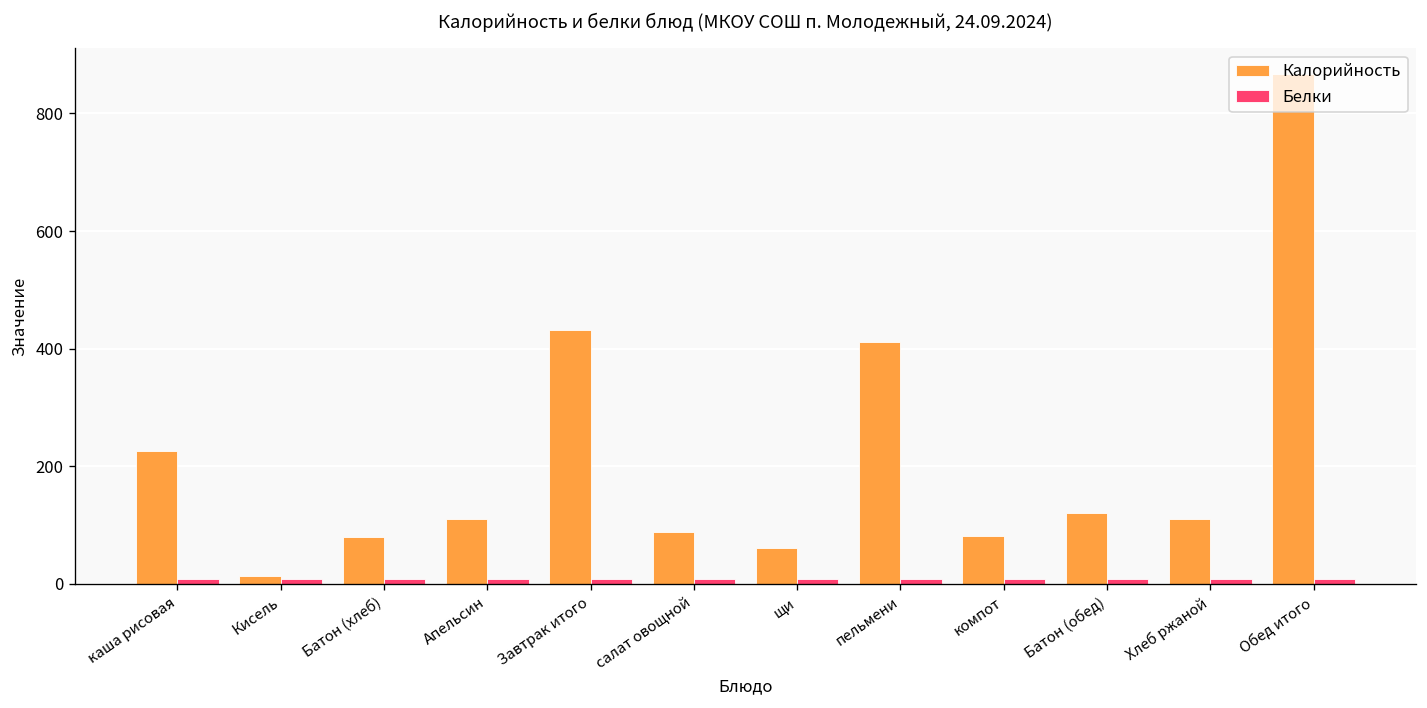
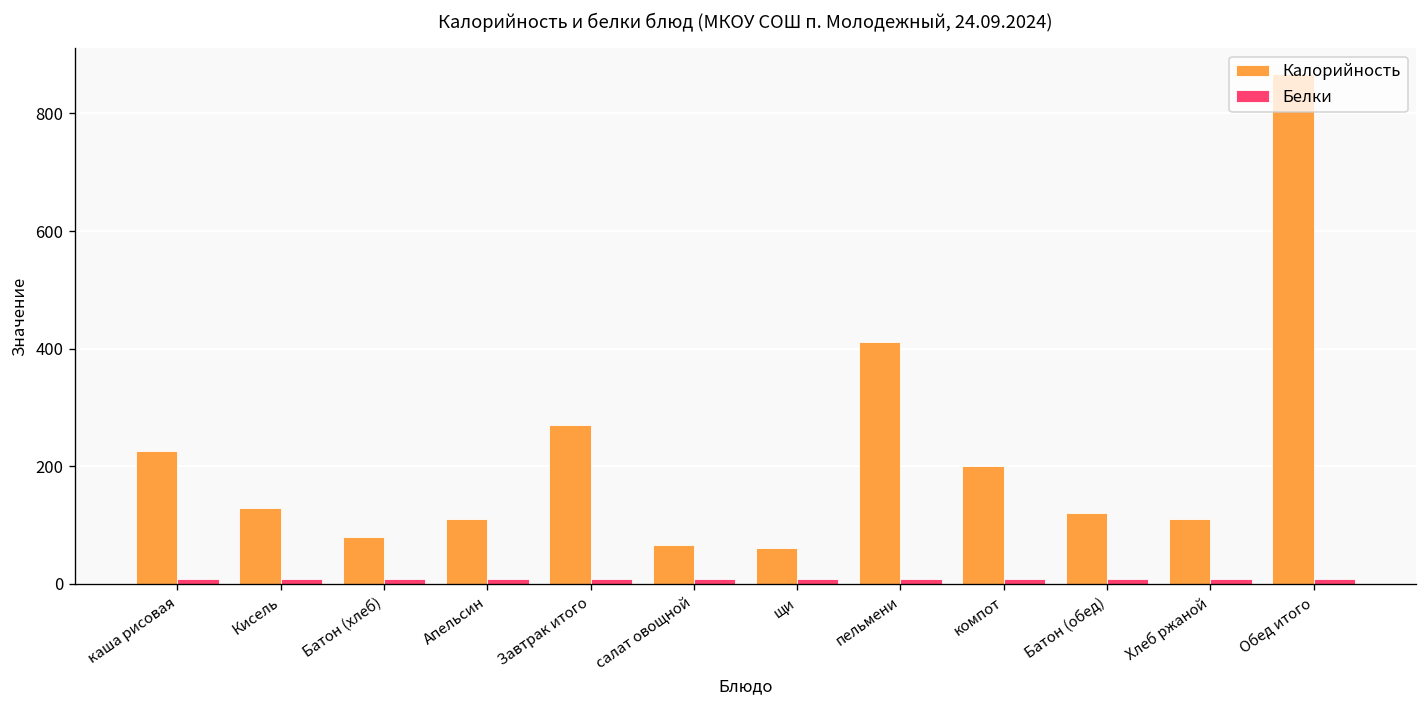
Калорийность, Кисель: 10 -> 130
Калорийность, Завтрак итого: 430 -> 270
Калорийность, салат овощной: 90 -> 70
Калорийность, компот: 80 -> 200
